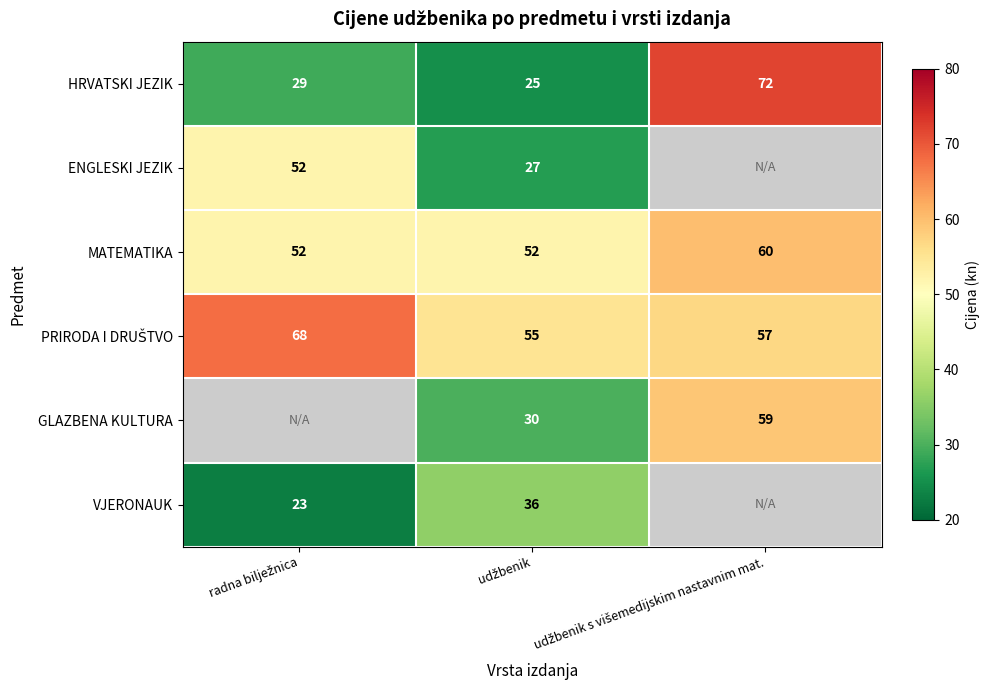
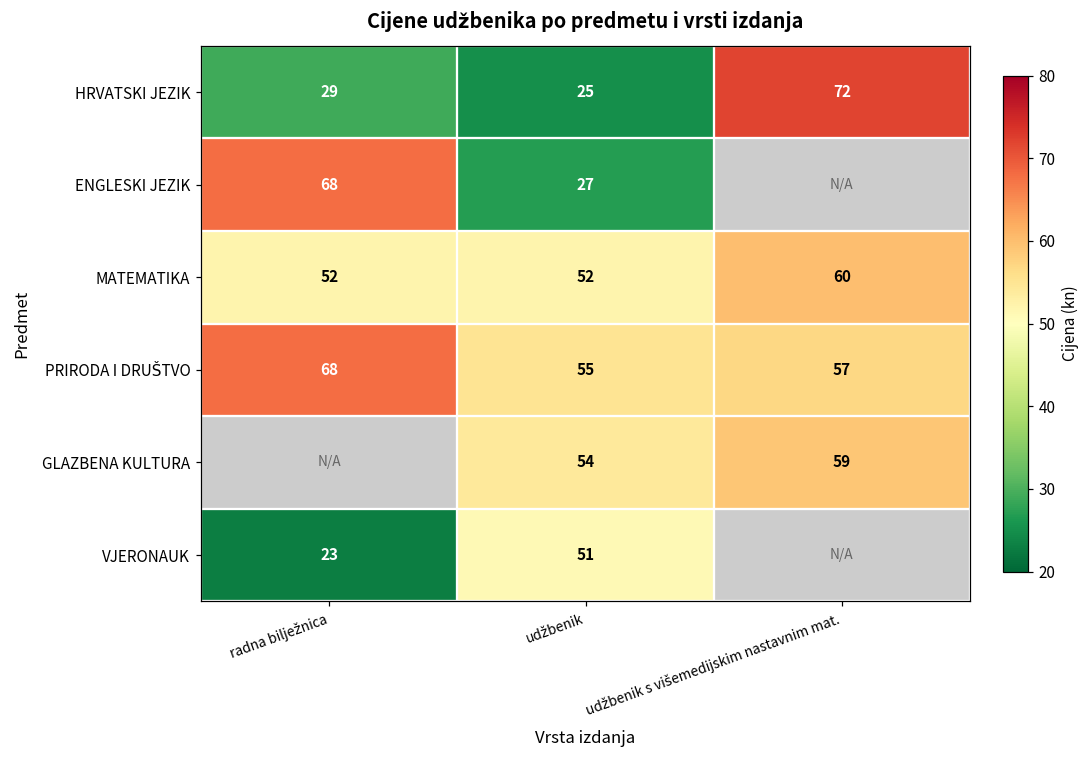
ENGLESKI JEZIK, radna bilježnica: 52 -> 68
GLAZBENA KULTURA, udžbenik: 30 -> 54
VJERONAUK, udžbenik: 36 -> 51
